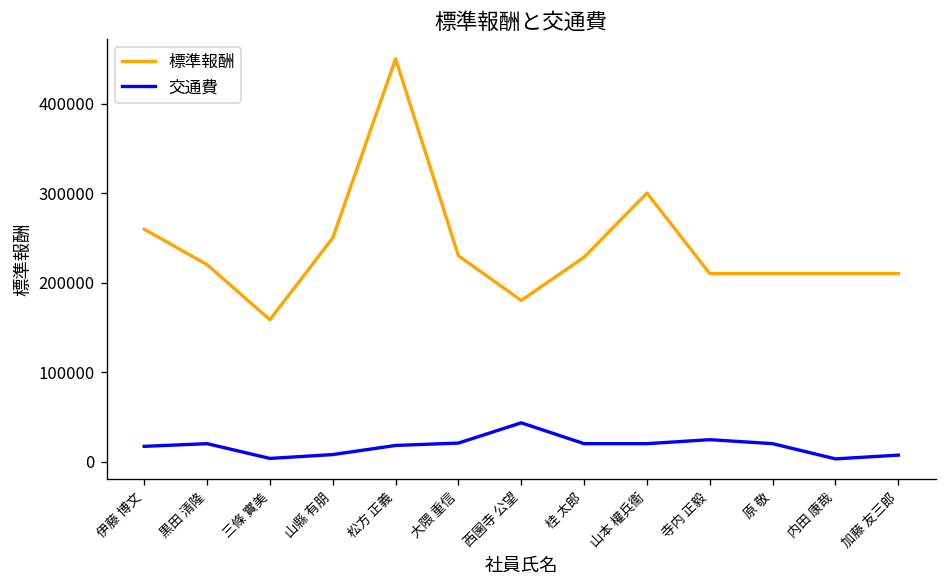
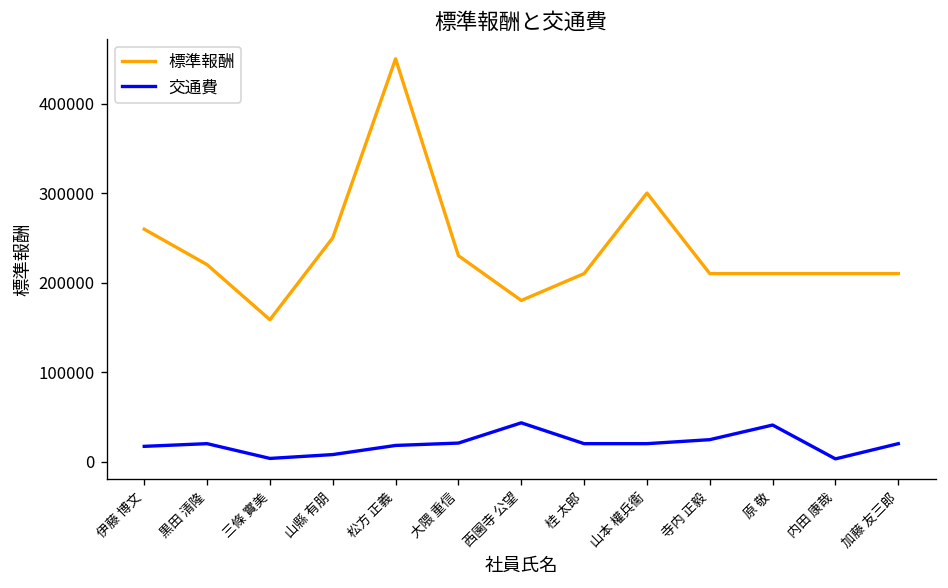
標準報酬, 桂 太郎: 230000 -> 210000
交通費, 原 敬: 20000 -> 40000
交通費, 加藤 友三郎: 10000 -> 20000
